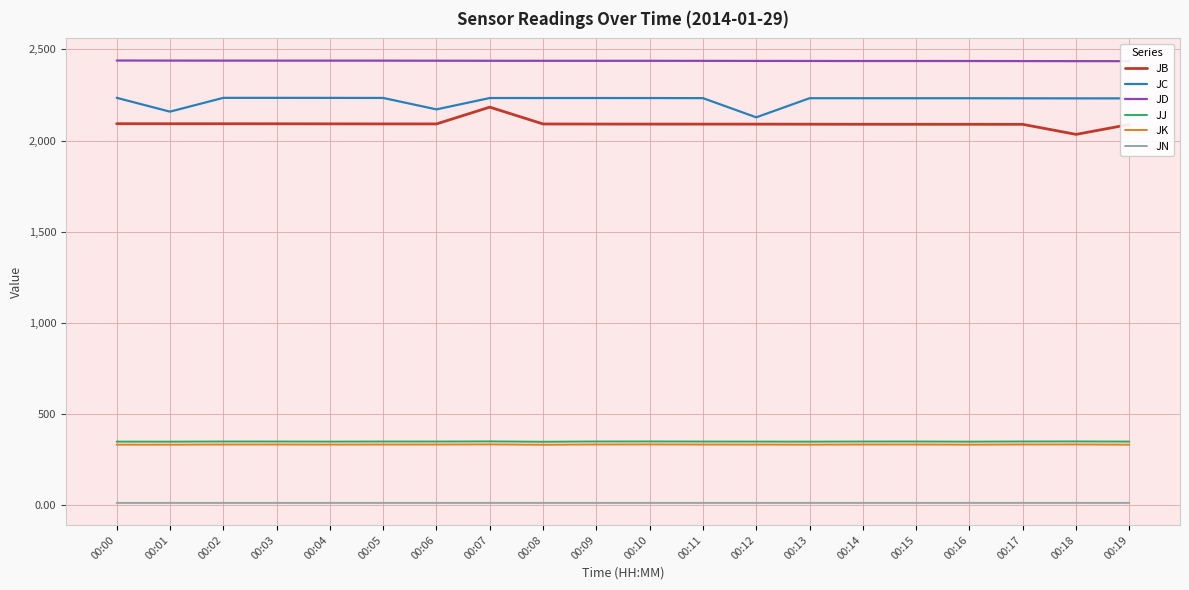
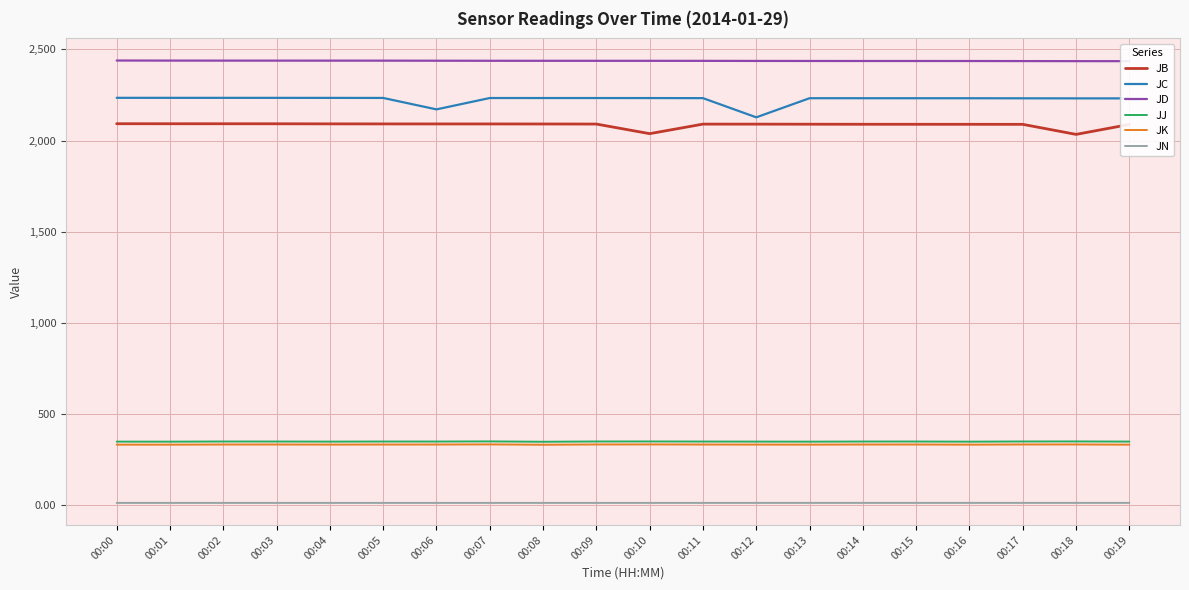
JC, 00:01: 2,160 -> 2,230
JB, 00:07: 2,180 -> 2,090
JB, 00:10: 2,090 -> 2,040
